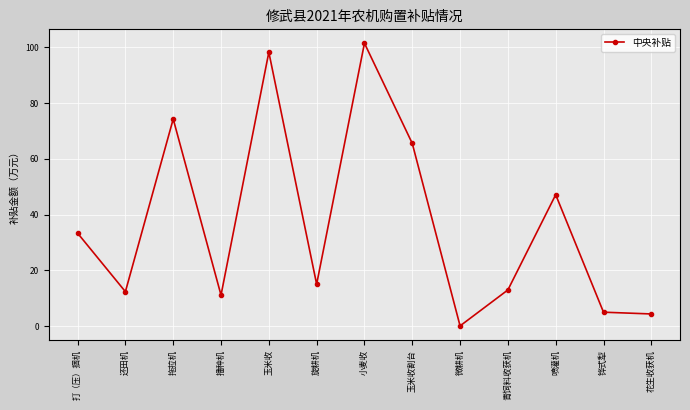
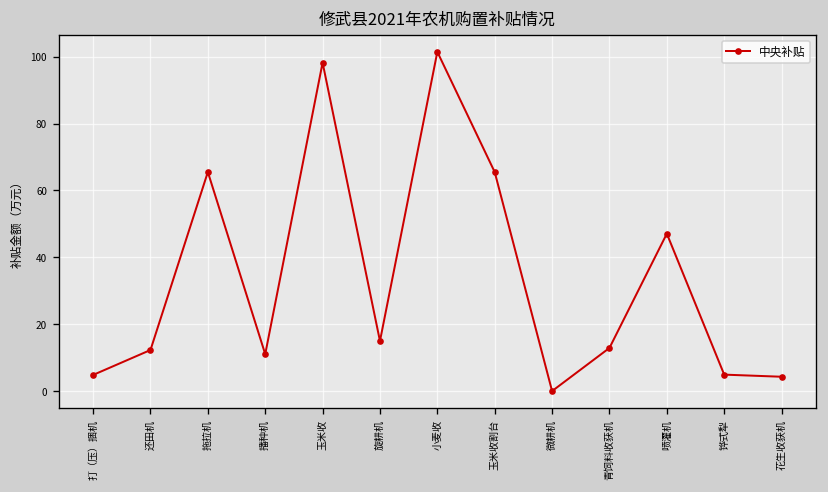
打（压）捆机: 33 -> 5
拖拉机: 74 -> 66
